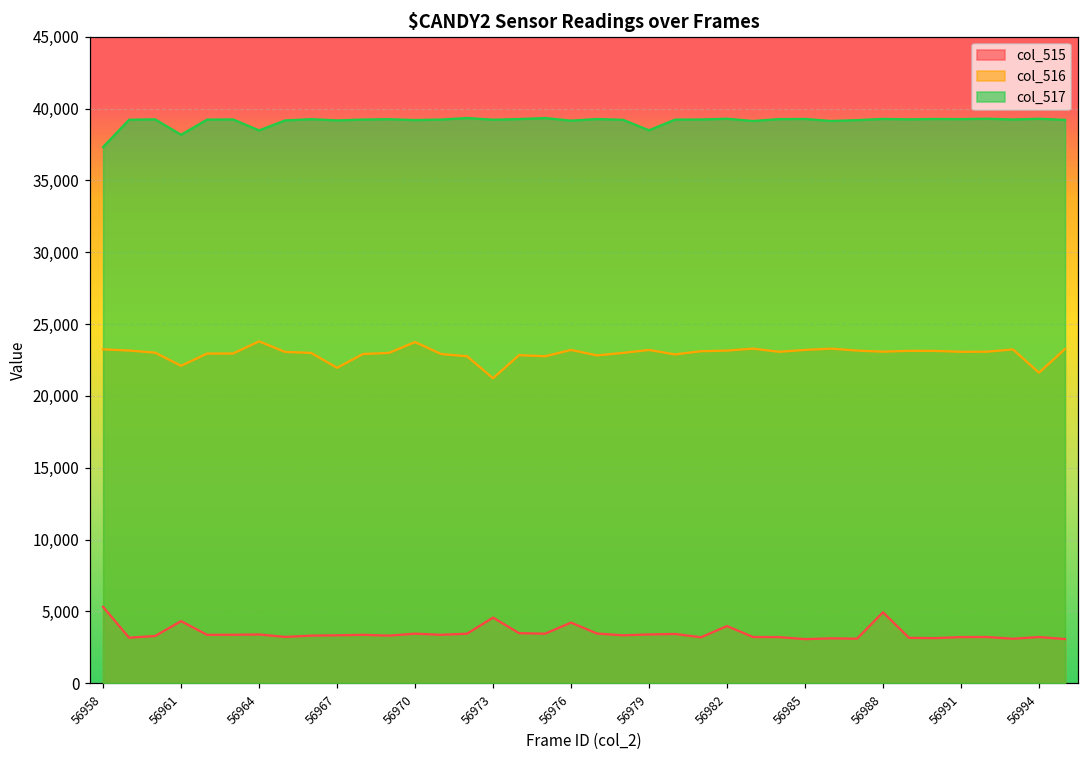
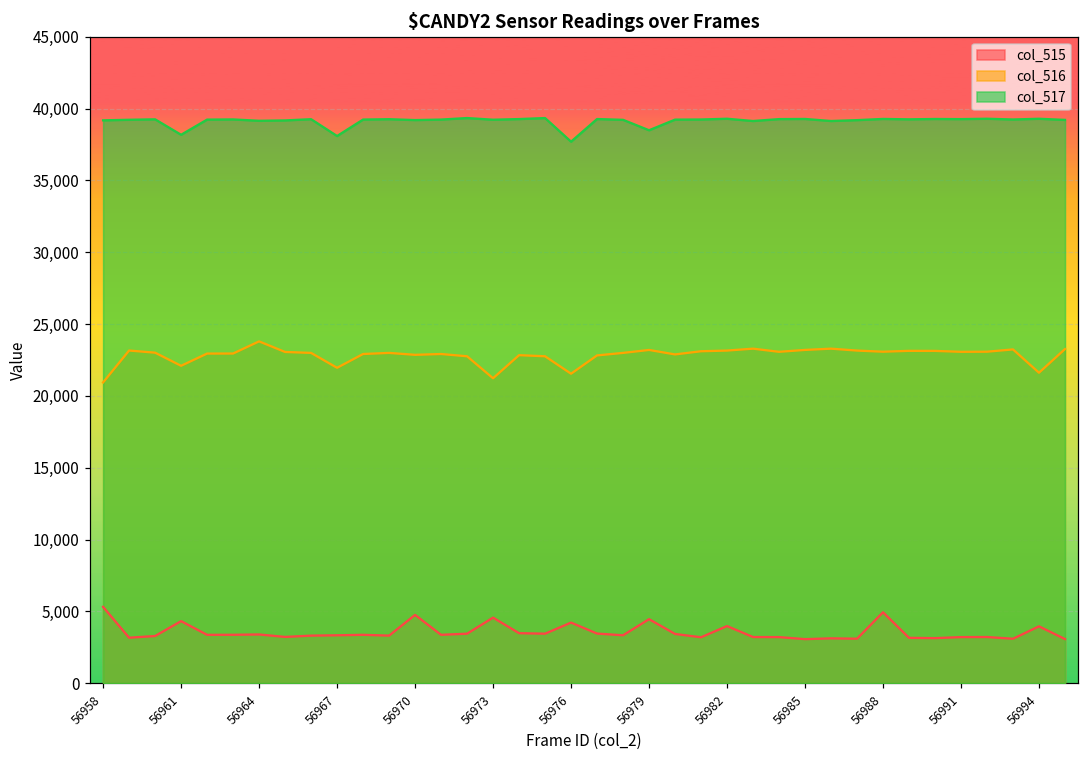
col_516, 56958: 23,200 -> 20,900
col_517, 56958: 37,300 -> 39,200
col_517, 56964: 38,500 -> 39,100
col_517, 56967: 39,200 -> 38,100
col_515, 56970: 3,400 -> 4,800
col_516, 56970: 23,700 -> 22,900
col_516, 56976: 23,200 -> 21,500
col_517, 56976: 39,200 -> 37,700
col_515, 56979: 3,400 -> 4,500
col_515, 56994: 3,200 -> 4,000
